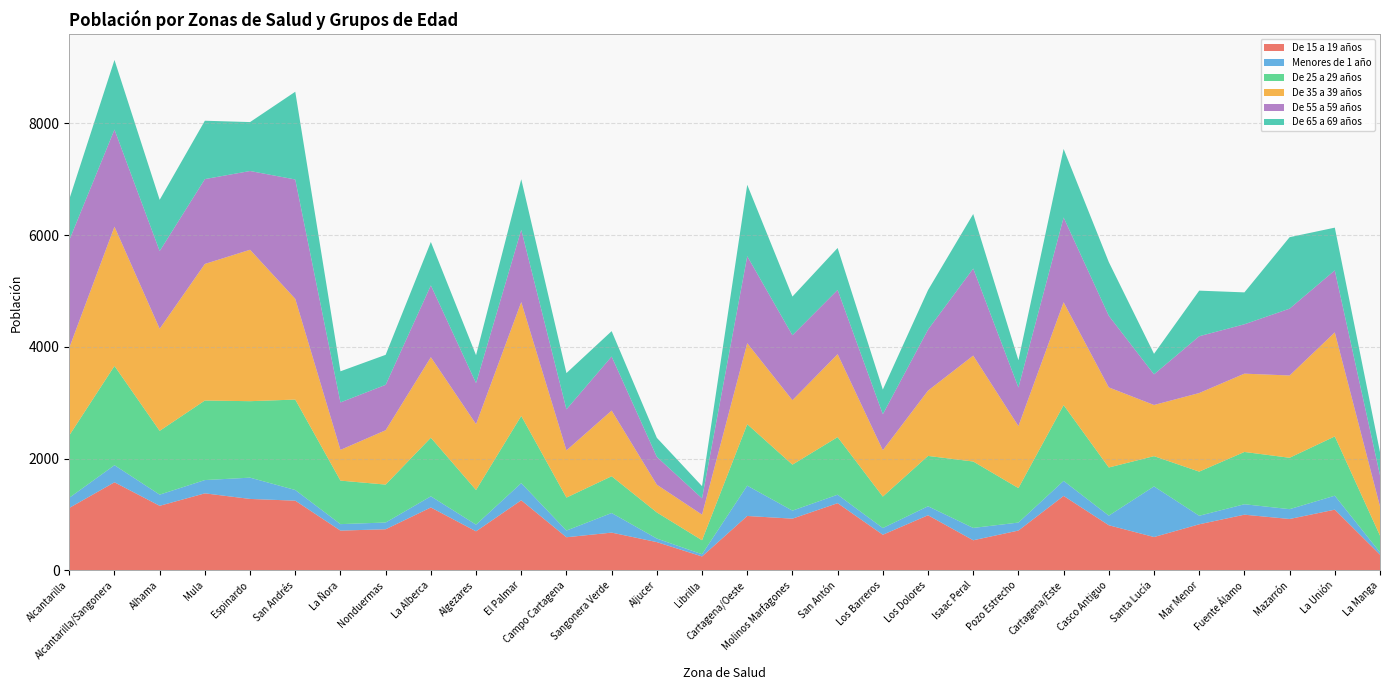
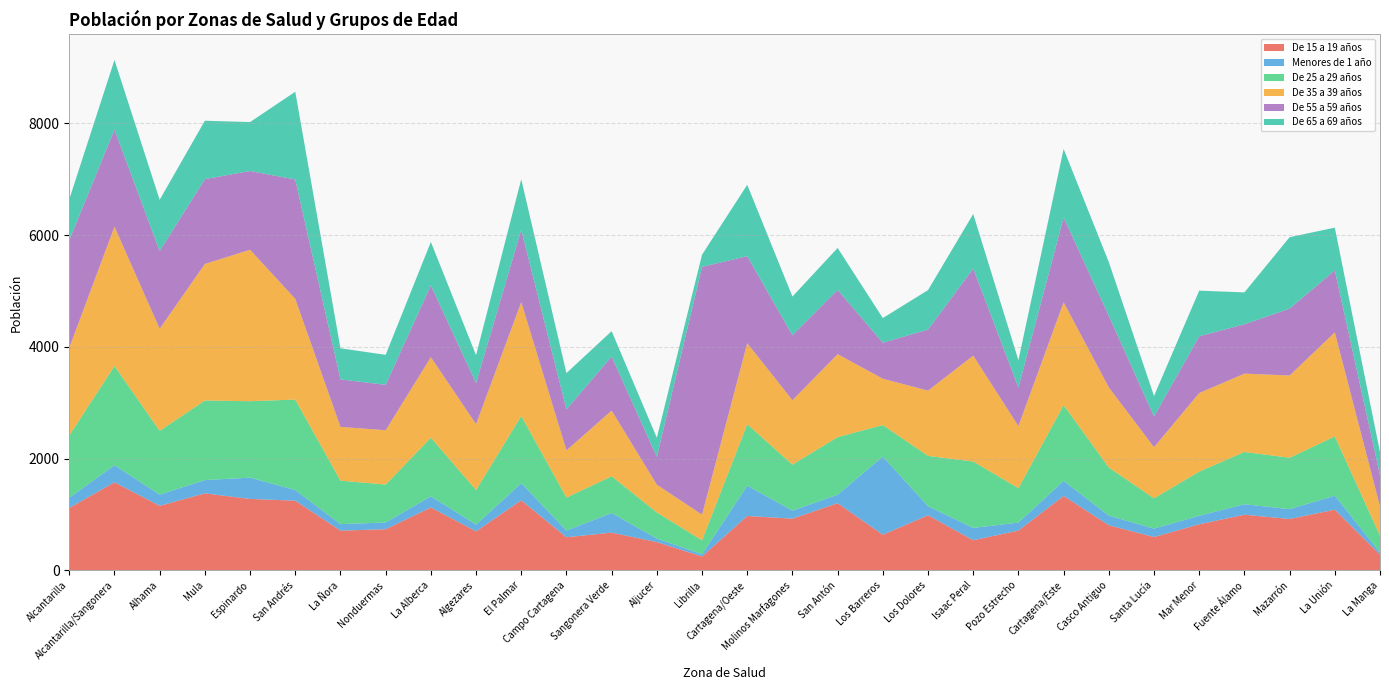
De 35 a 39 años, La Ñora: 600 -> 1000
De 55 a 59 años, Librilla: 300 -> 4400
Menores de 1 año, Los Barreros: 100 -> 1400
Menores de 1 año, Santa Lucía: 900 -> 200
